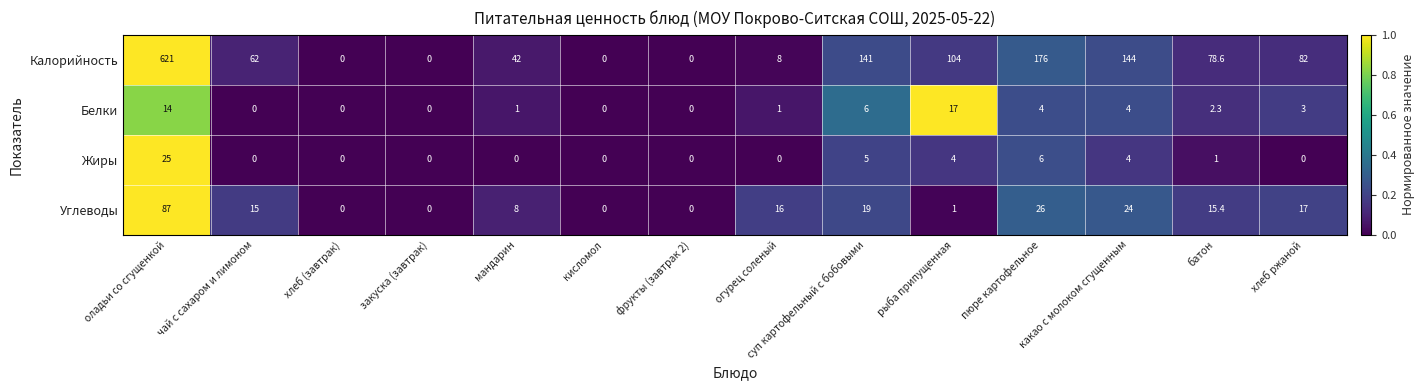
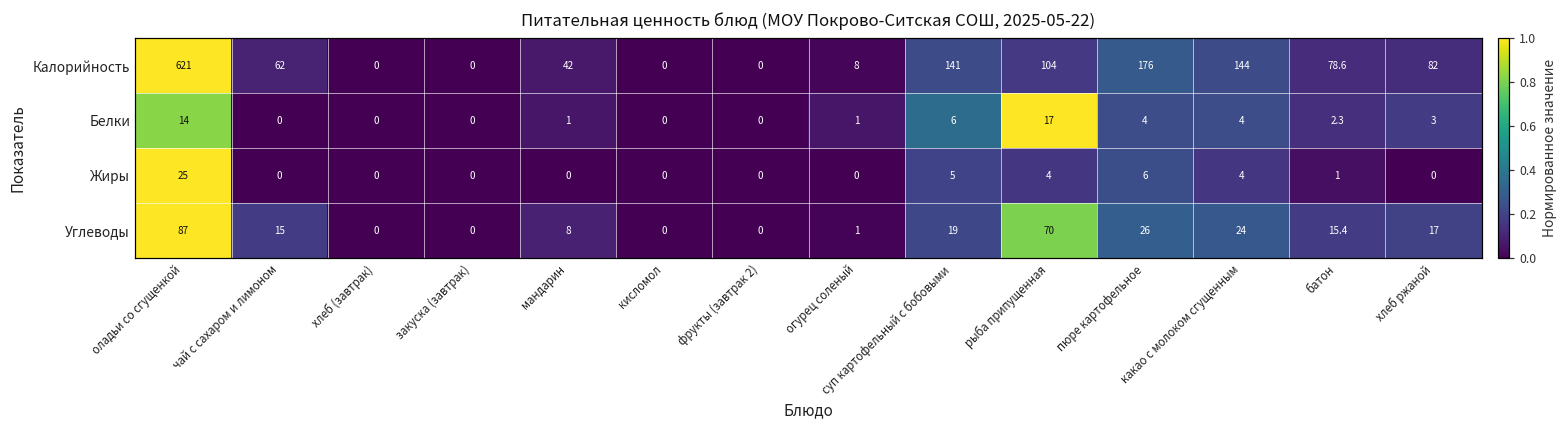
Углеводы, огурец соленый: 16 -> 1
Углеводы, рыба припущенная: 1 -> 70
